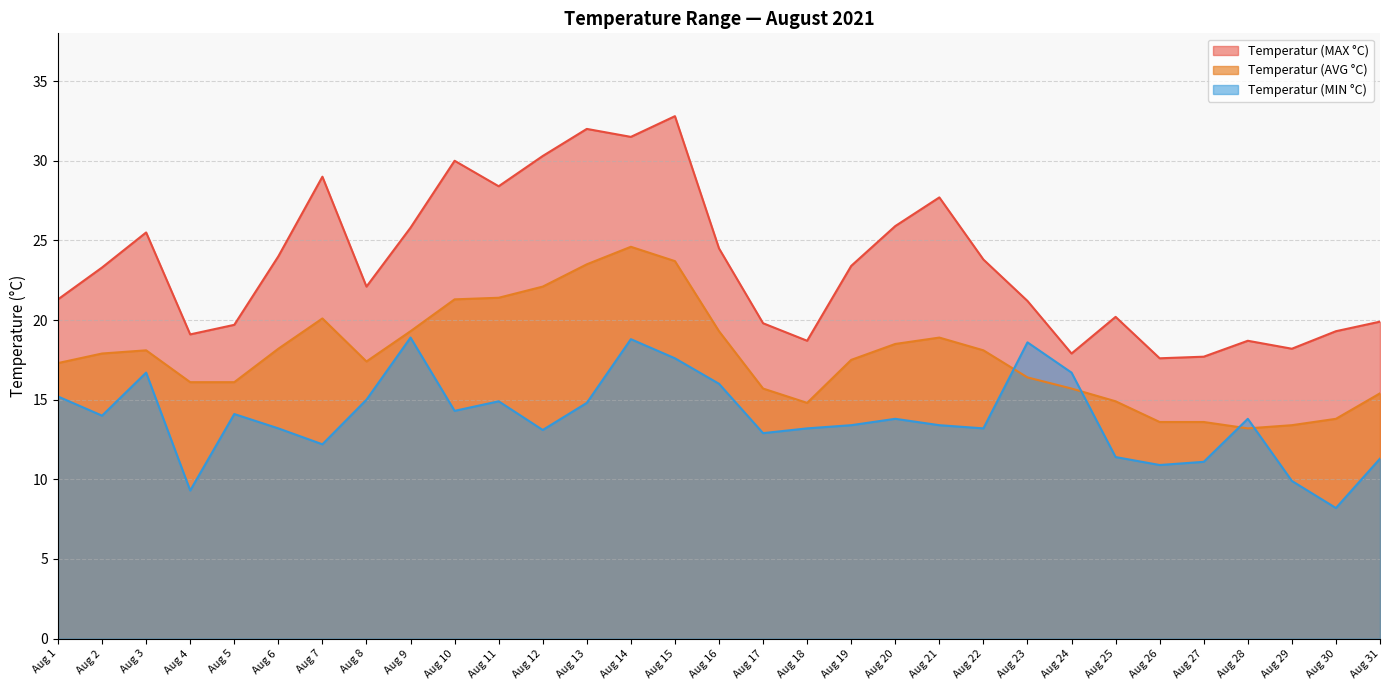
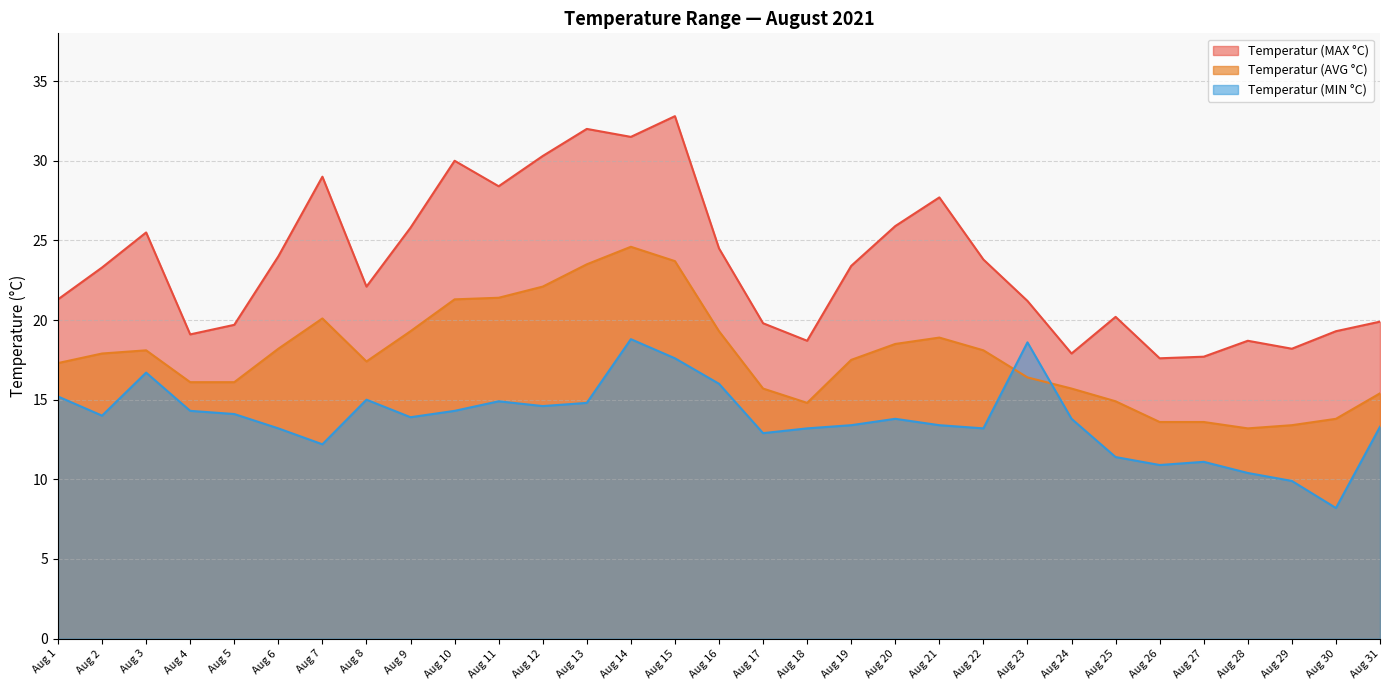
Temperatur (MIN °C), Aug 4: 9.3 -> 14.3
Temperatur (MIN °C), Aug 9: 18.9 -> 13.9
Temperatur (MIN °C), Aug 12: 13.1 -> 14.6
Temperatur (MIN °C), Aug 24: 16.7 -> 13.8
Temperatur (MIN °C), Aug 28: 13.8 -> 10.4
Temperatur (MIN °C), Aug 31: 11.3 -> 13.3
